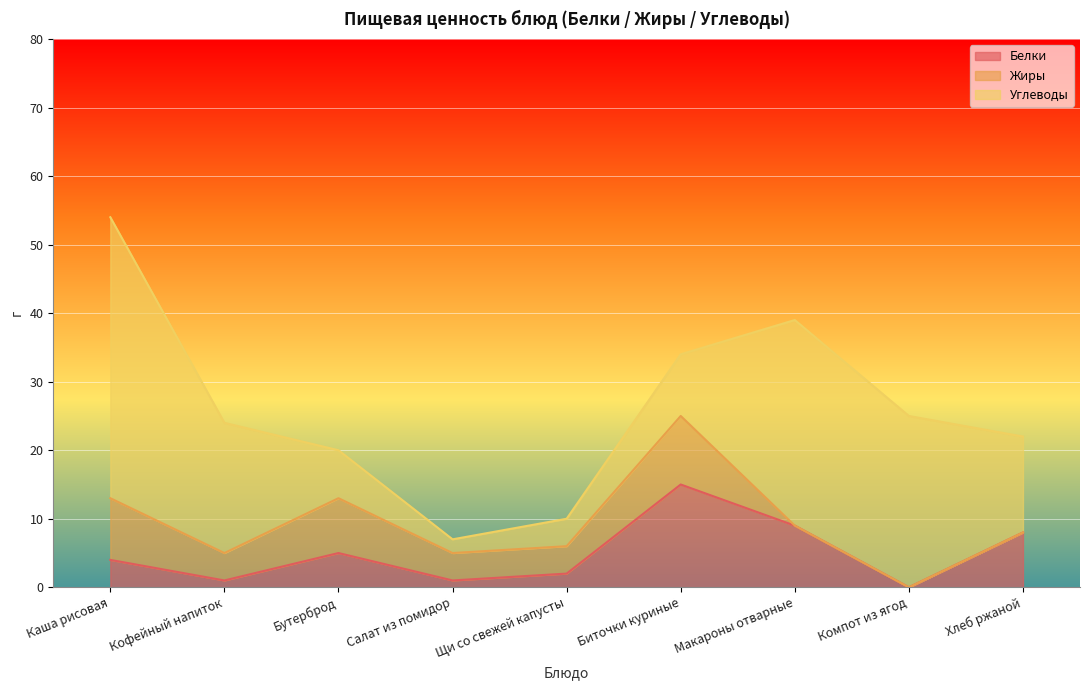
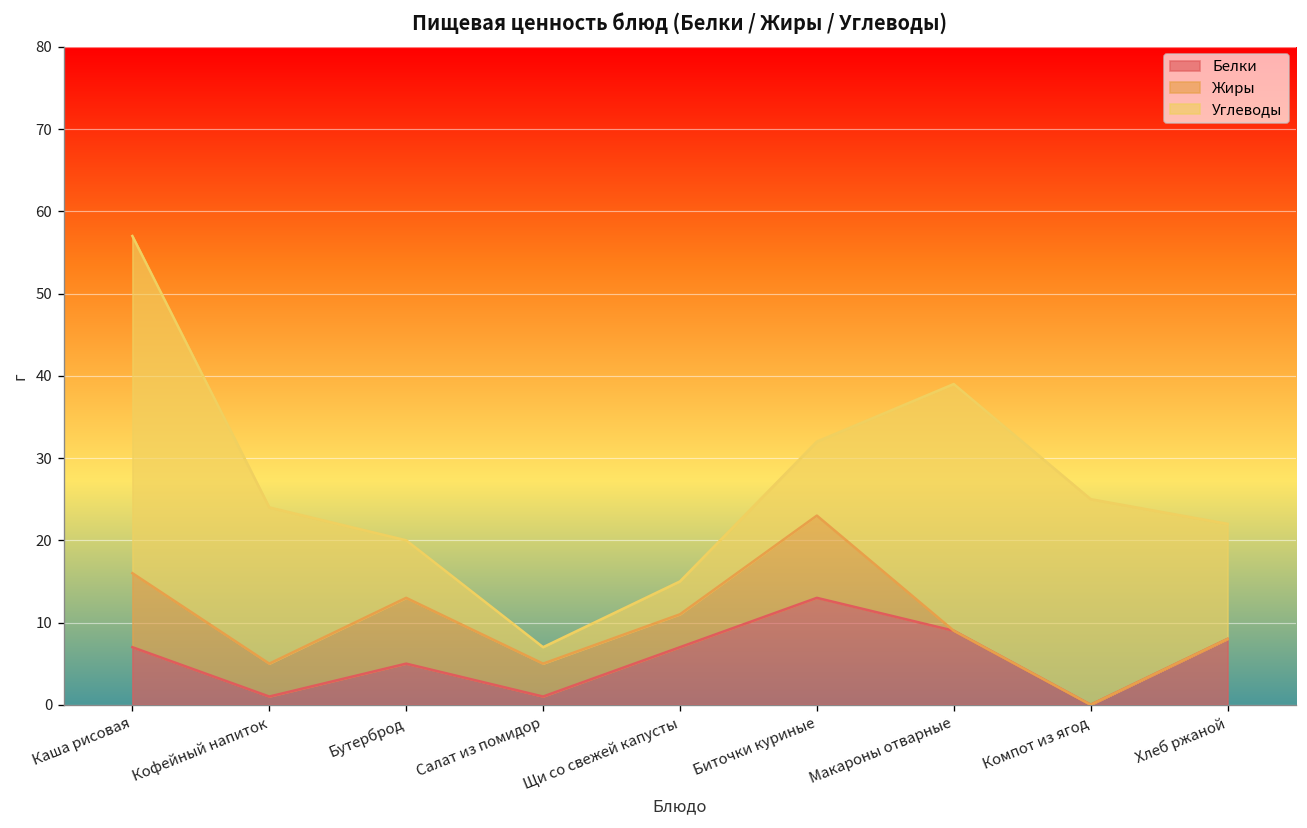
Белки, Каша рисовая: 4 -> 7
Белки, Щи со свежей капусты: 2 -> 7
Белки, Биточки куриные: 15 -> 13
